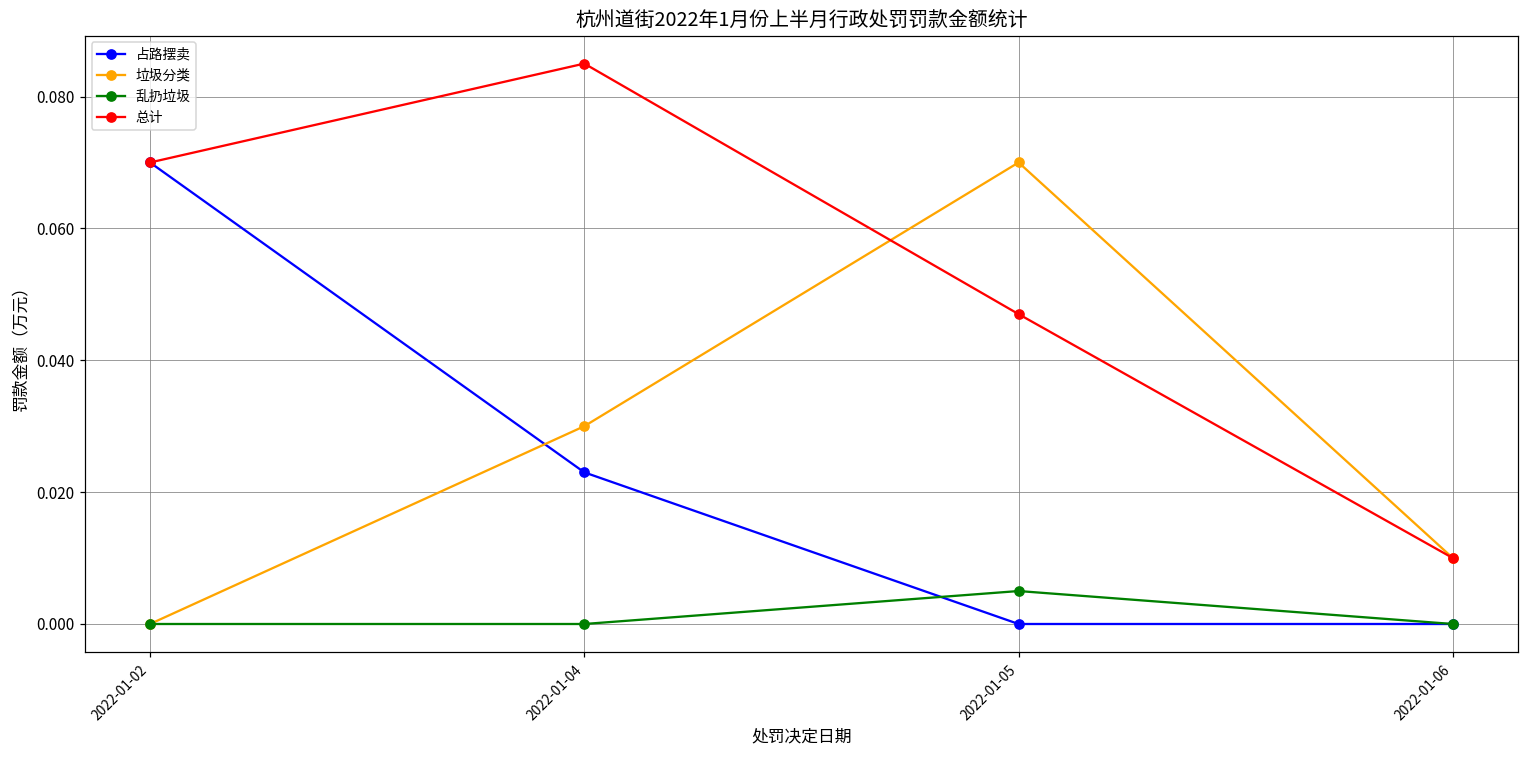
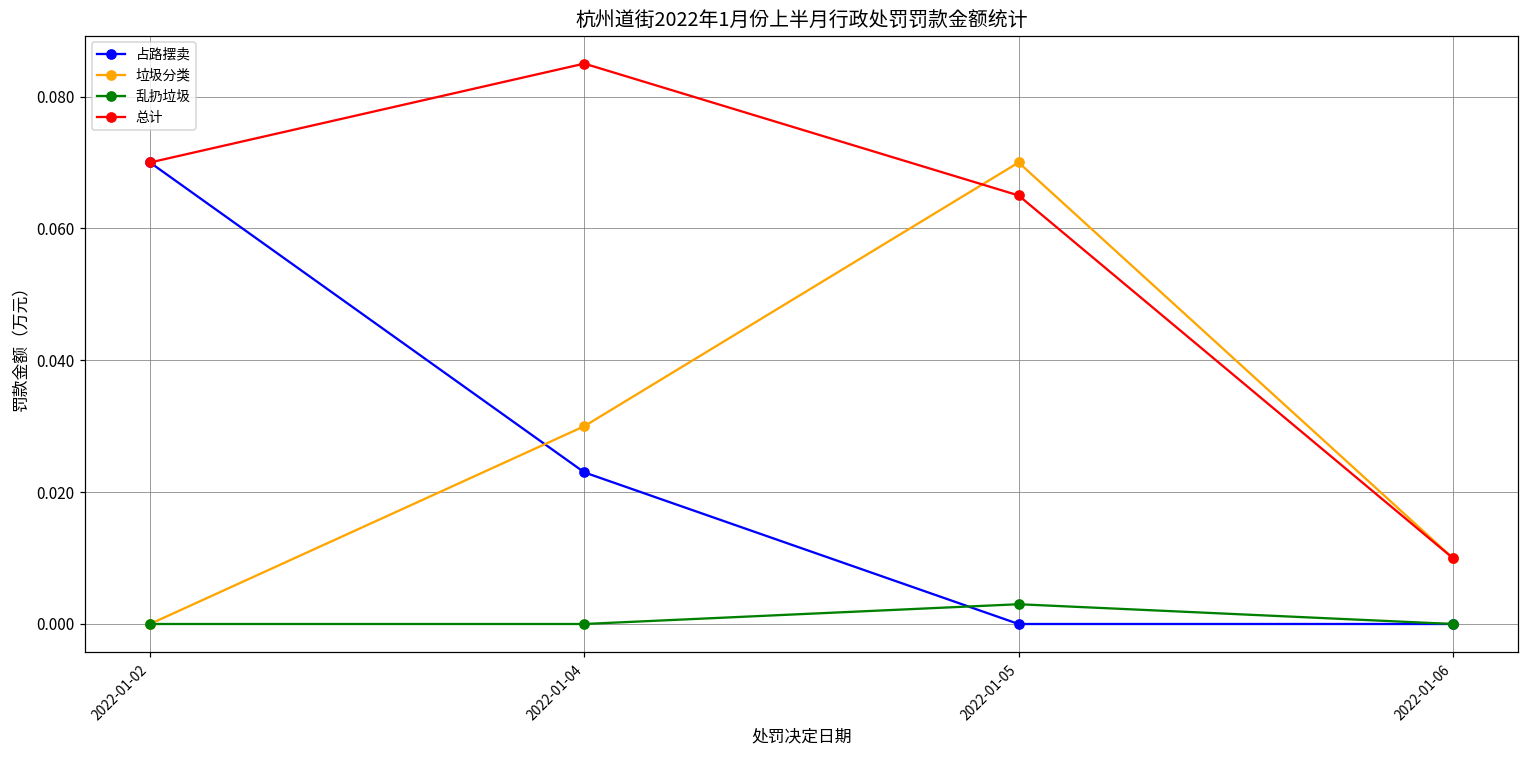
乱扔垃圾, 2022-01-05: 0.005 -> 0.003
总计, 2022-01-05: 0.047 -> 0.065
